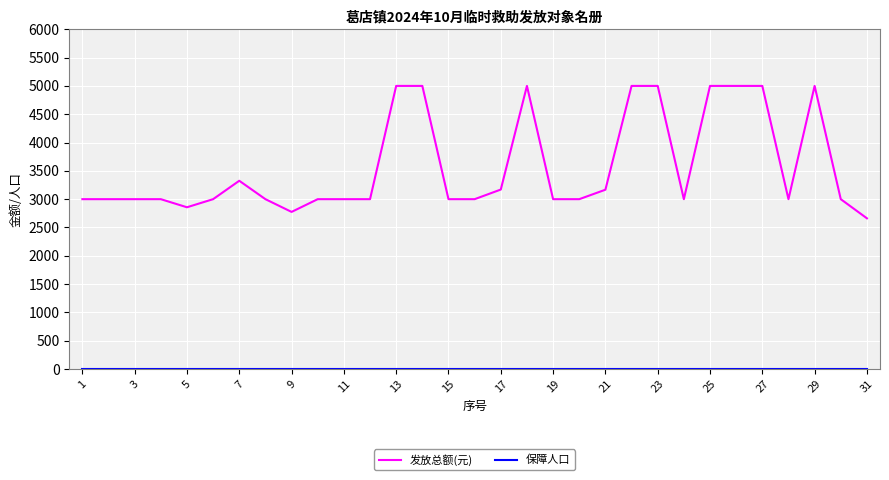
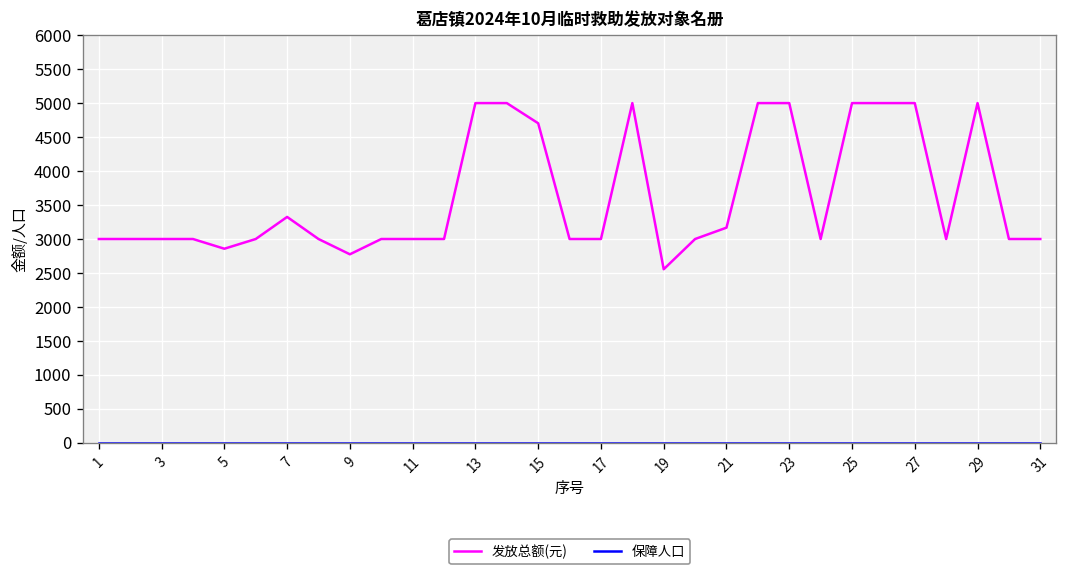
发放总额(元), 15: 3000 -> 4700
发放总额(元), 17: 3200 -> 3000
发放总额(元), 19: 3000 -> 2600
发放总额(元), 31: 2700 -> 3000
